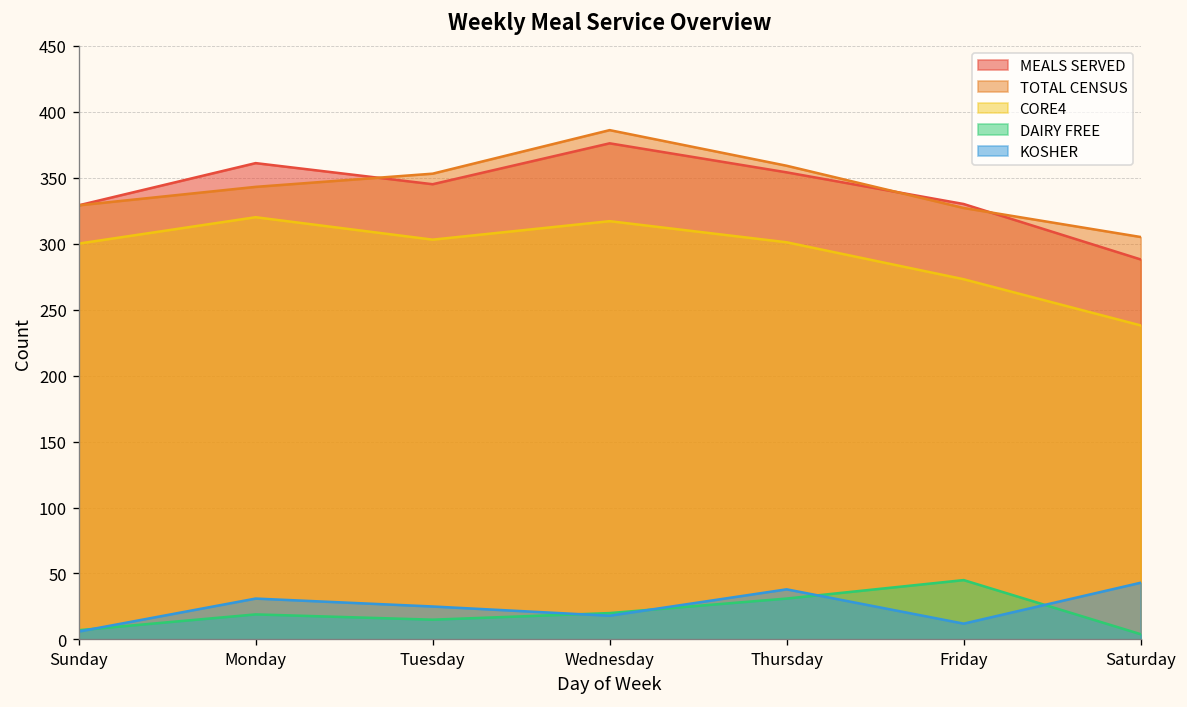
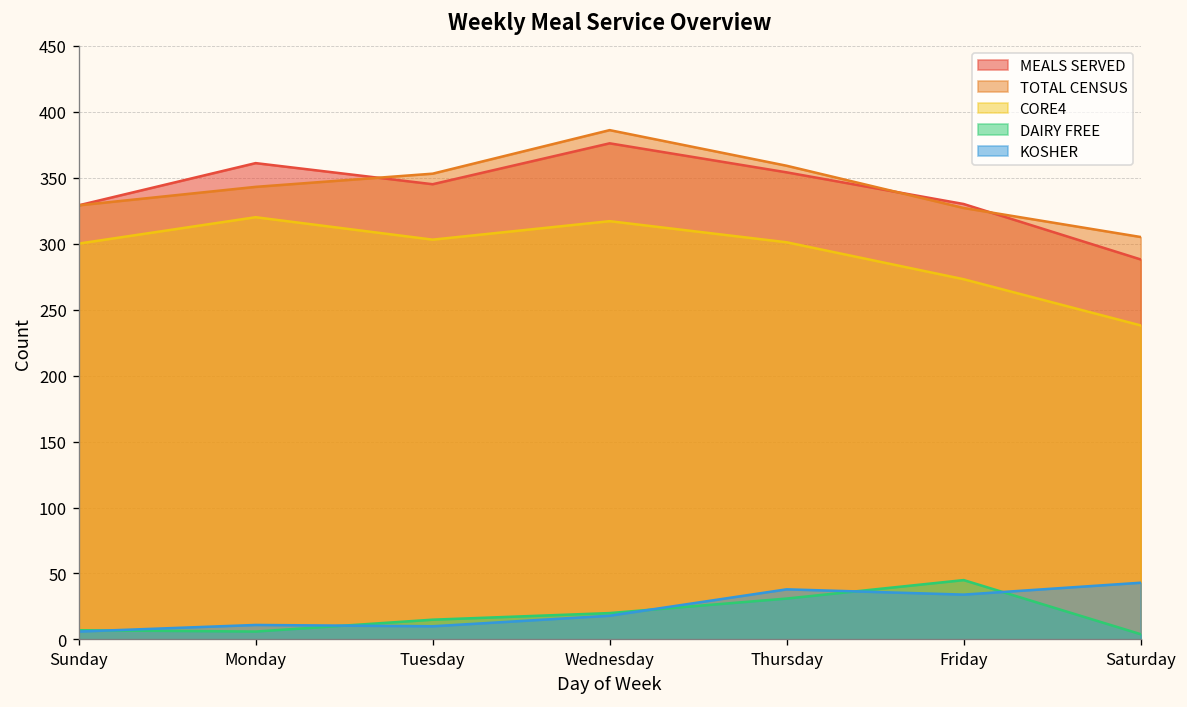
DAIRY FREE, Monday: 19 -> 6
KOSHER, Monday: 31 -> 11
KOSHER, Tuesday: 25 -> 10
KOSHER, Friday: 12 -> 34
